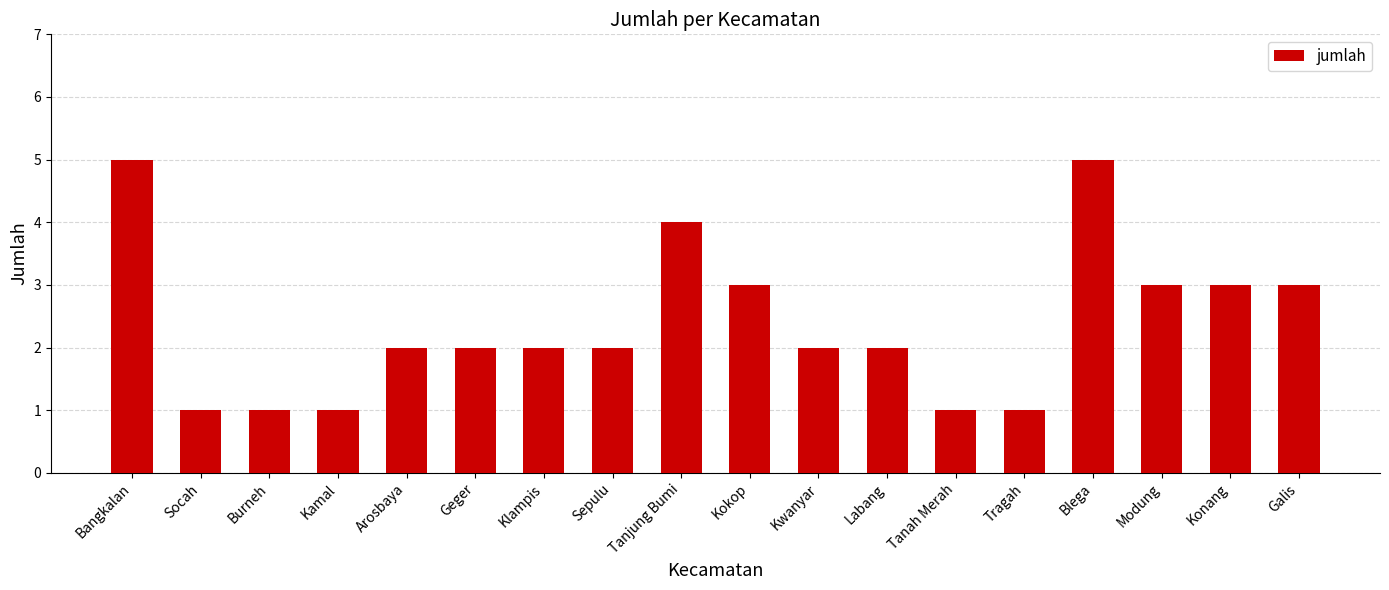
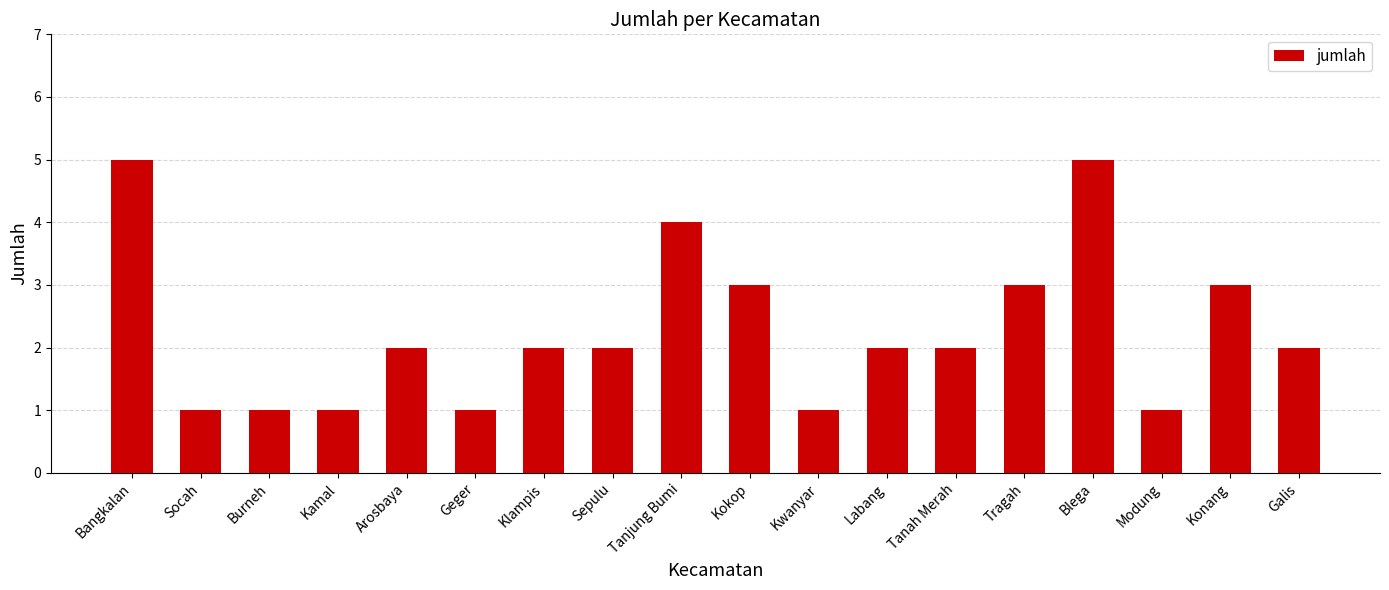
Geger: 2 -> 1
Kwanyar: 2 -> 1
Tanah Merah: 1 -> 2
Tragah: 1 -> 3
Modung: 3 -> 1
Galis: 3 -> 2
